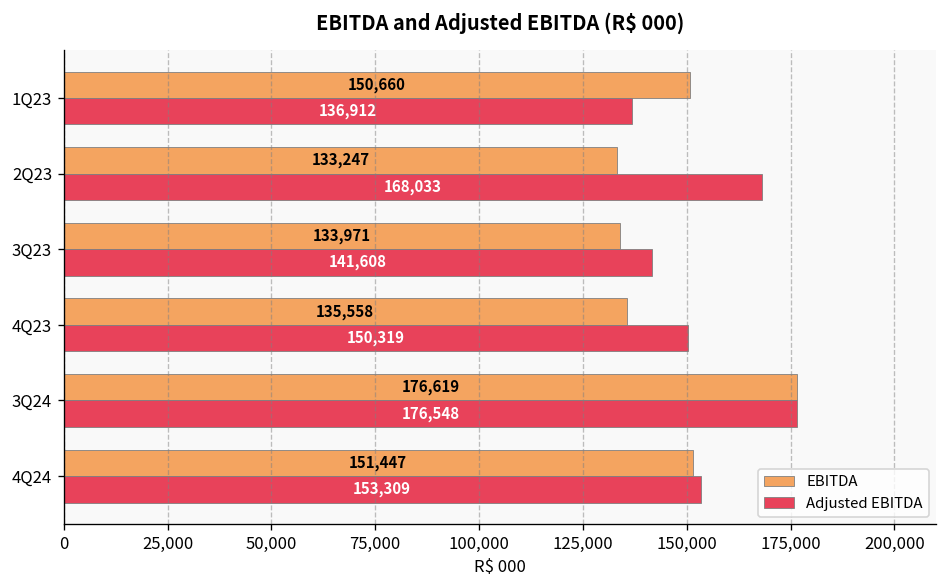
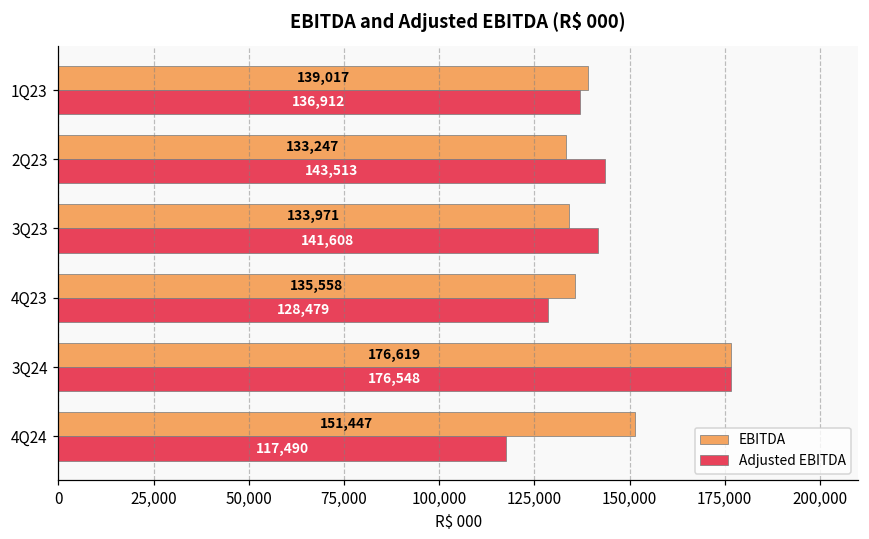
EBITDA, 1Q23: 150,660 -> 139,017
Adjusted EBITDA, 2Q23: 168,033 -> 143,513
Adjusted EBITDA, 4Q23: 150,319 -> 128,479
Adjusted EBITDA, 4Q24: 153,309 -> 117,490
